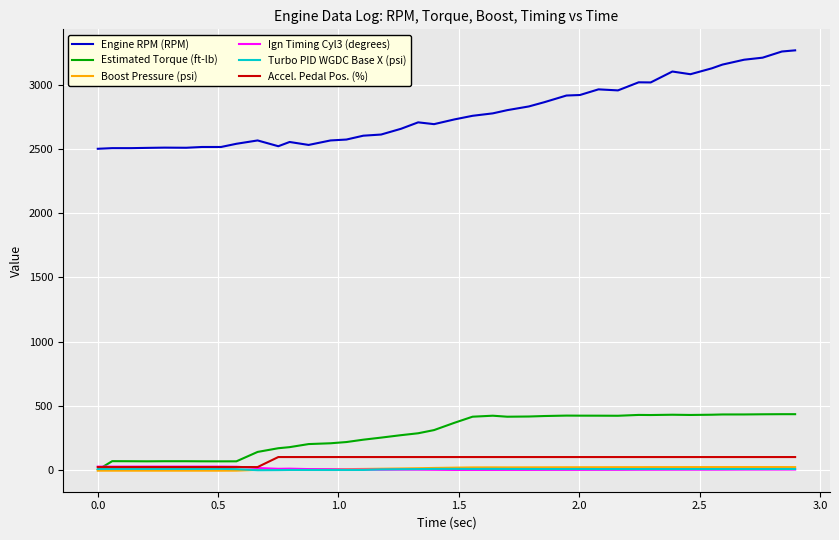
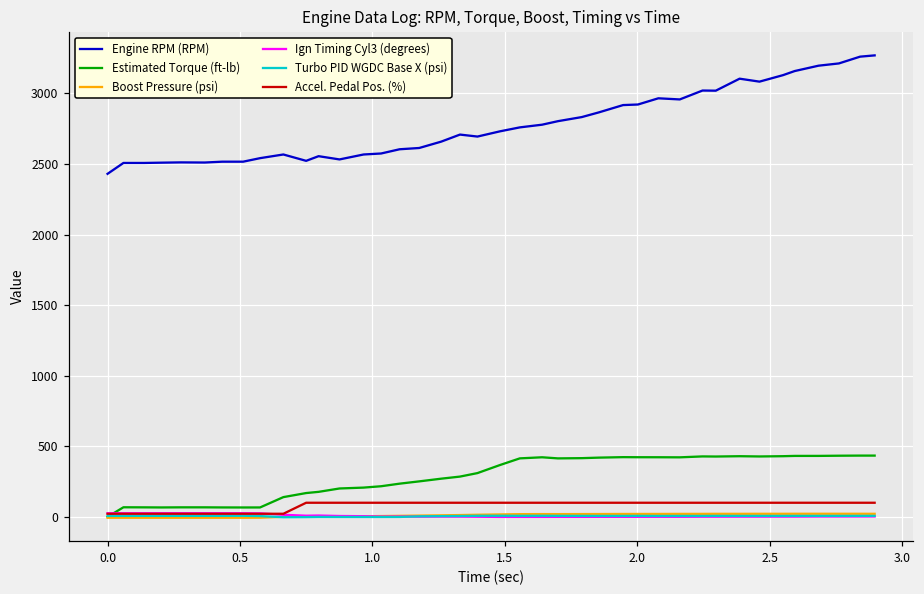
Engine RPM (RPM), 0.0: 2500 -> 2430
